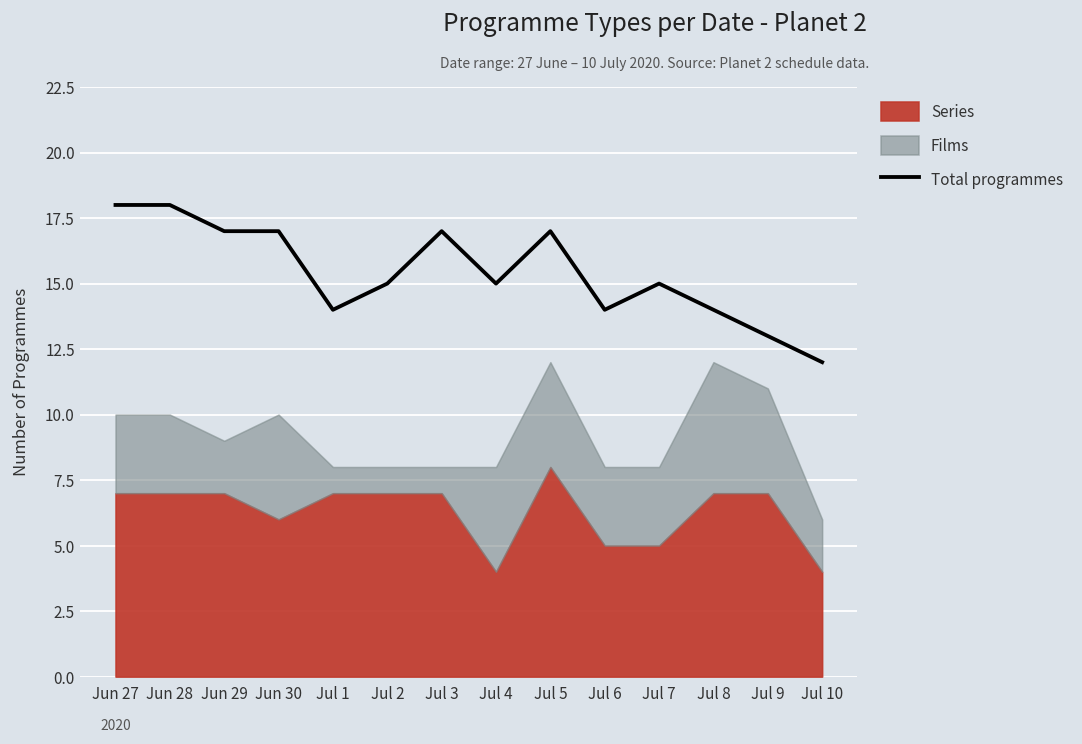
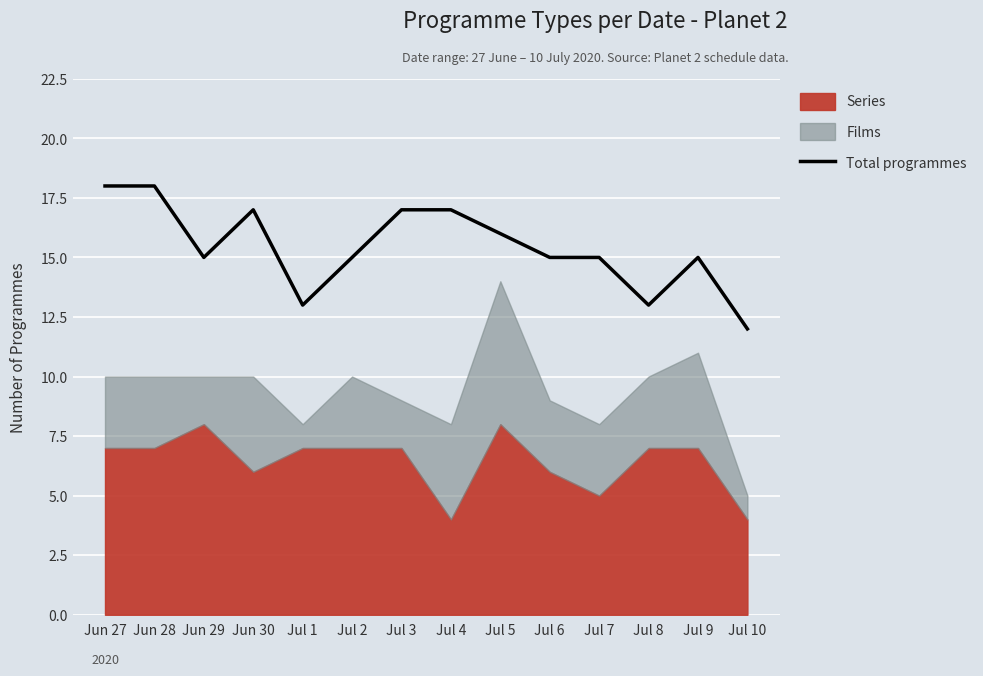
Total programmes, Jun 29: 17 -> 15
Series, Jun 29: 7 -> 8
Total programmes, Jul 1: 14 -> 13
Films, Jul 2: 1 -> 3
Films, Jul 3: 1 -> 2
Total programmes, Jul 4: 15 -> 17
Total programmes, Jul 5: 17 -> 16
Films, Jul 5: 4 -> 6
Total programmes, Jul 6: 14 -> 15
Series, Jul 6: 5 -> 6
Total programmes, Jul 8: 14 -> 13
Films, Jul 8: 5 -> 3
Total programmes, Jul 9: 13 -> 15
Films, Jul 10: 2 -> 1
